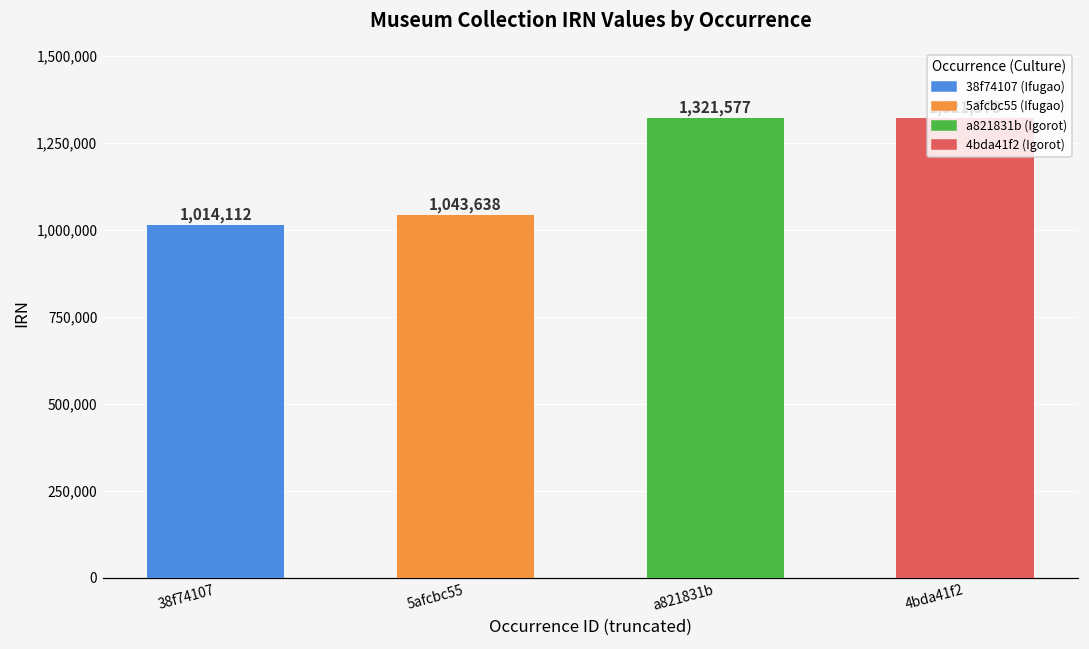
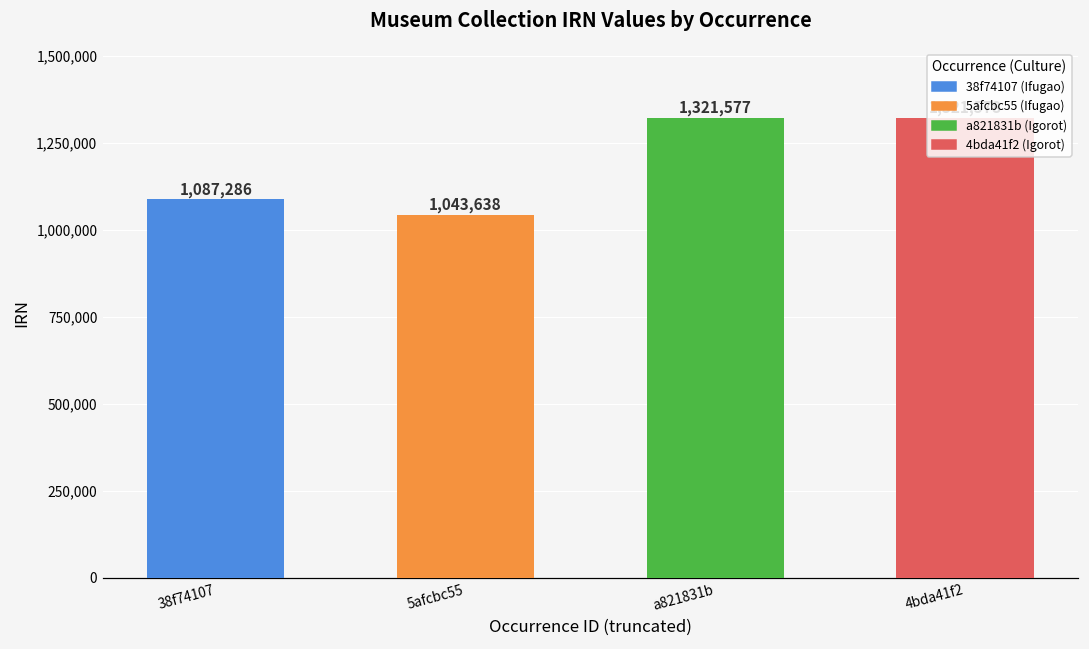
38f74107: 1,014,112 -> 1,087,286
